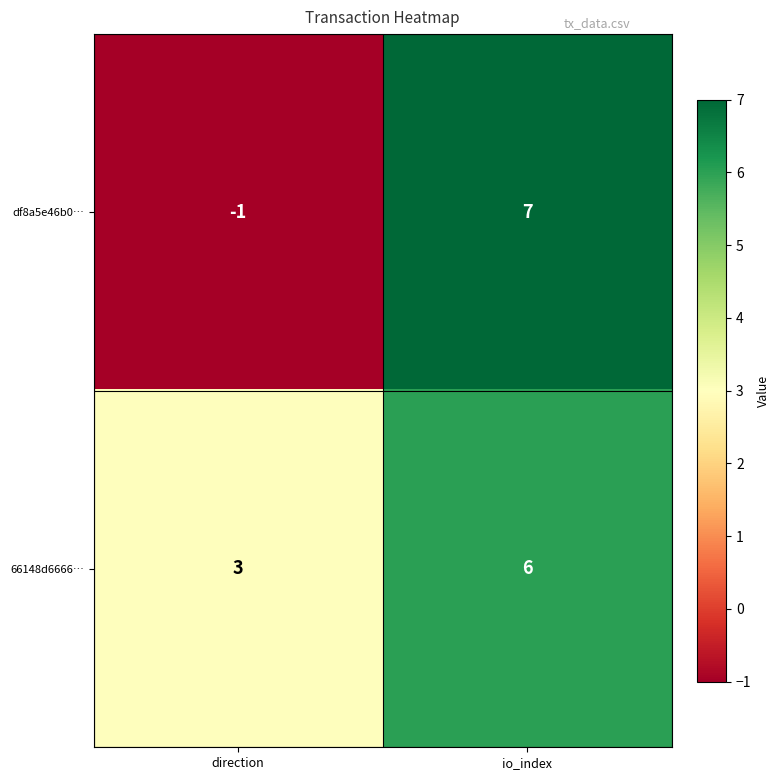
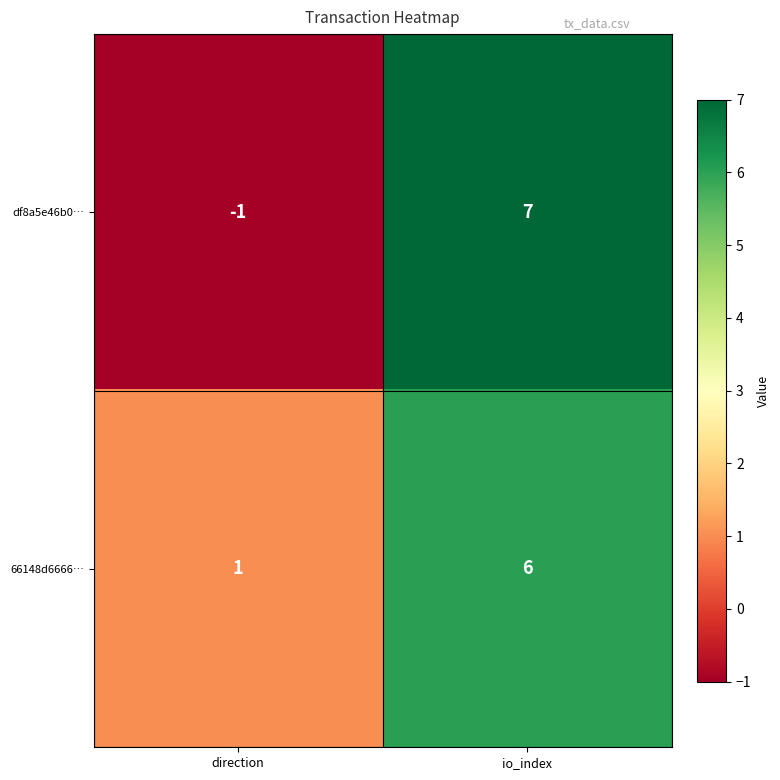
66148d6666…, direction: 3 -> 1
